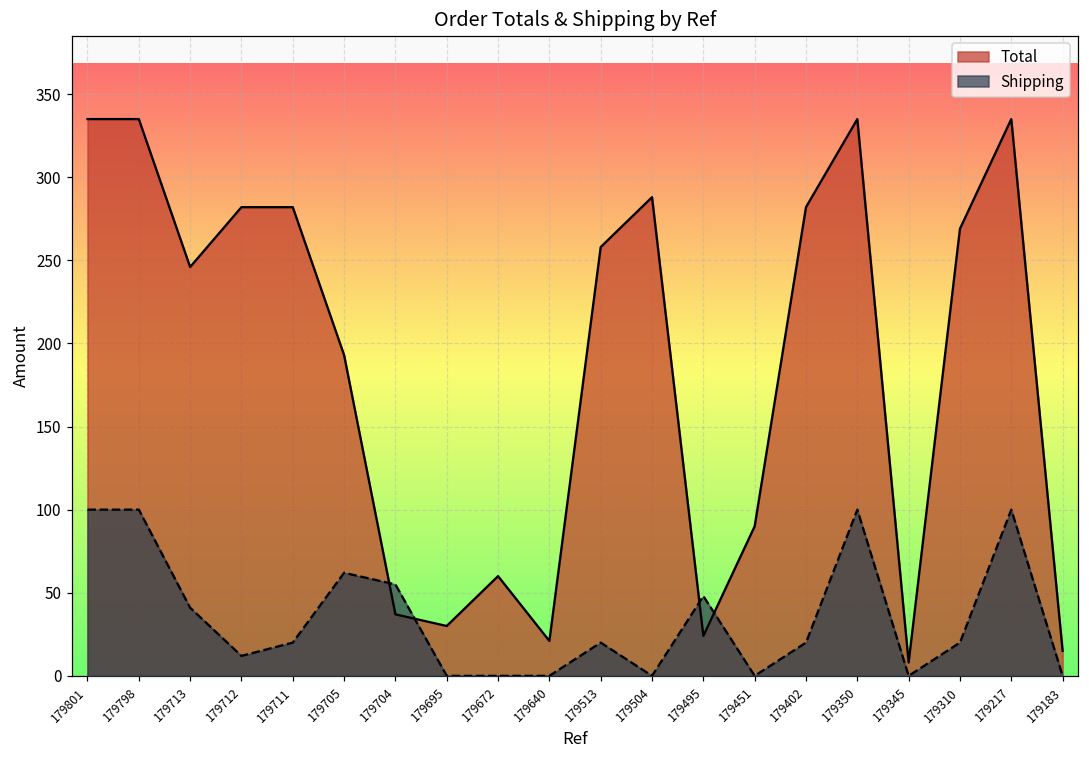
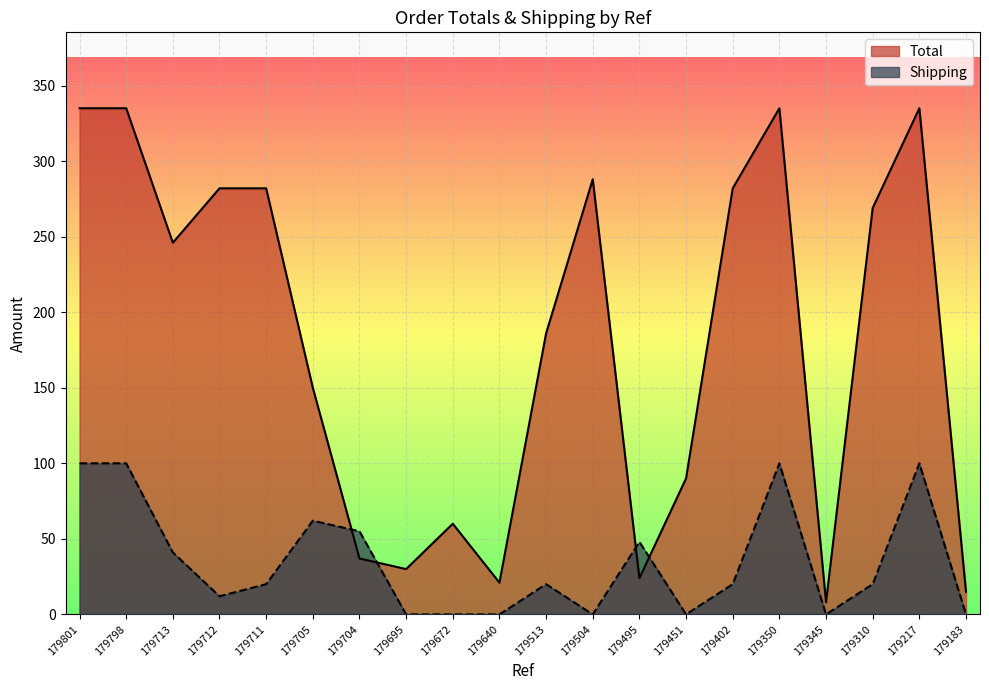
Total, 179705: 193 -> 150
Total, 179513: 258 -> 186
